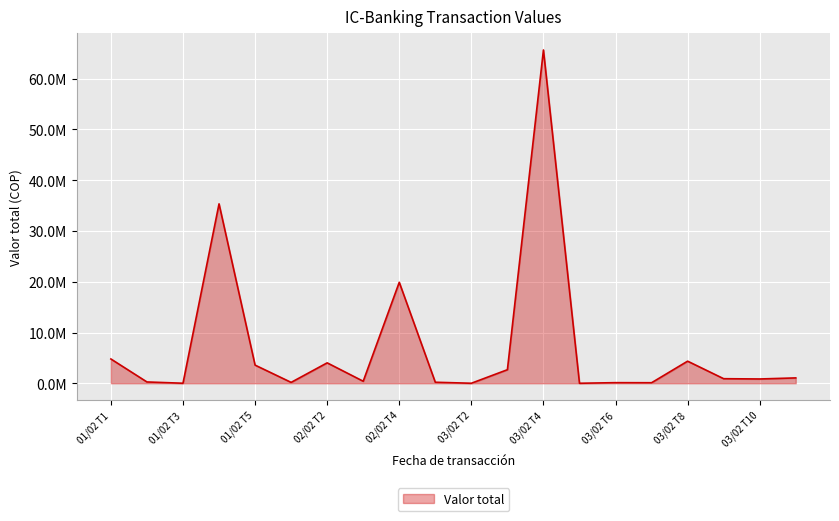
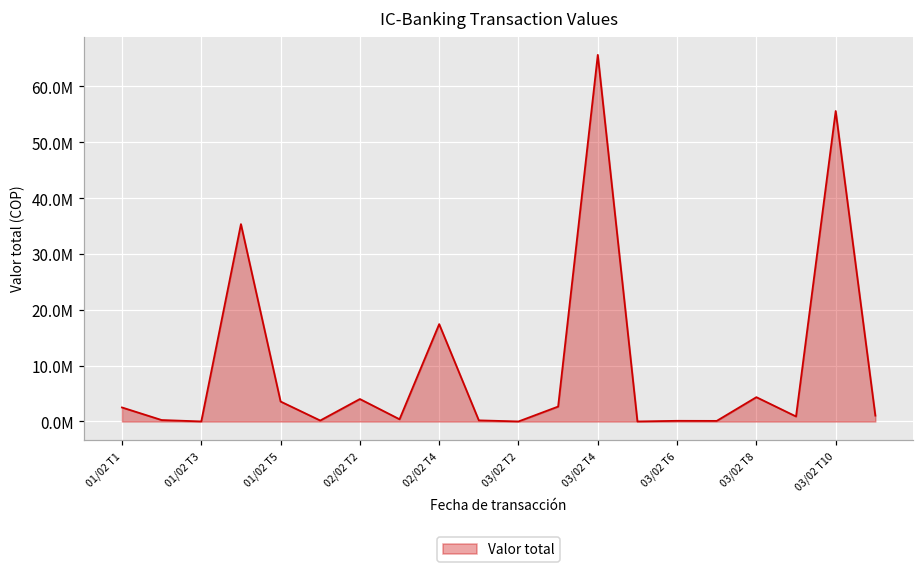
01/02 T1: 5000000 -> 3000000
02/02 T4: 20000000 -> 17000000
03/02 T10: 1000000 -> 56000000
